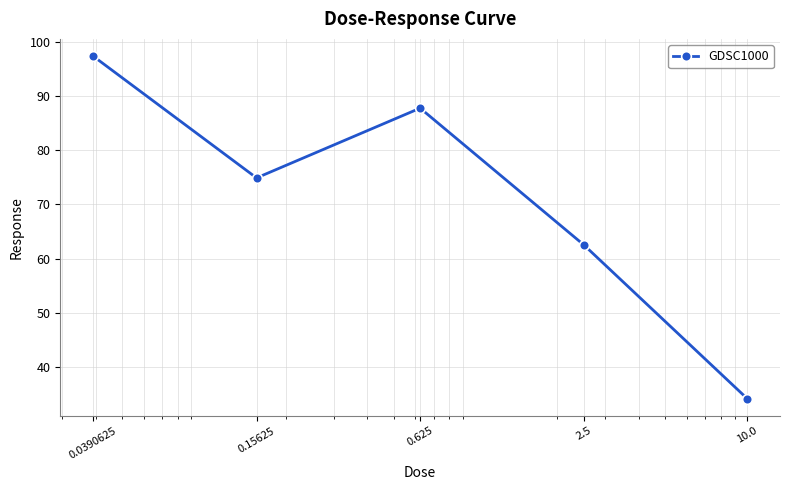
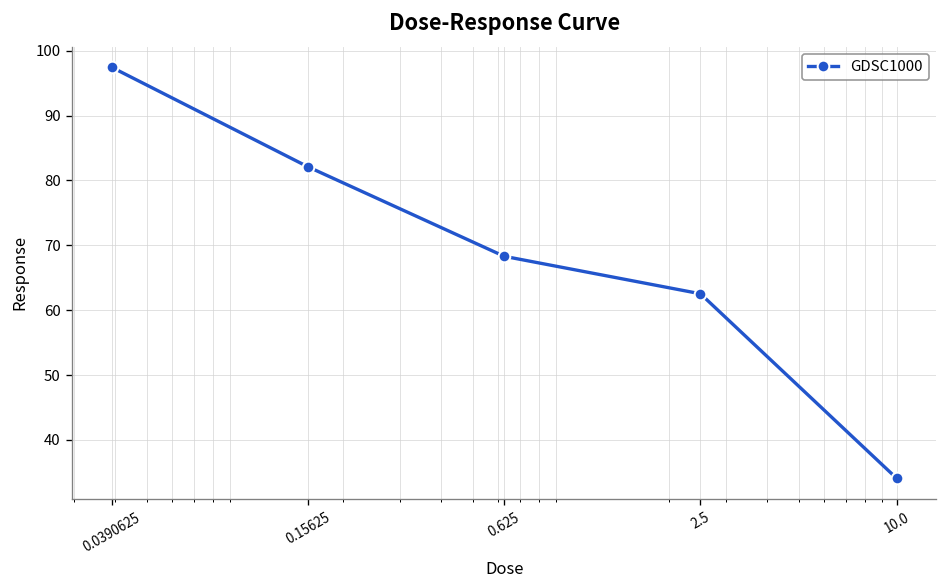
0.15625: 75 -> 82
0.625: 88 -> 68
